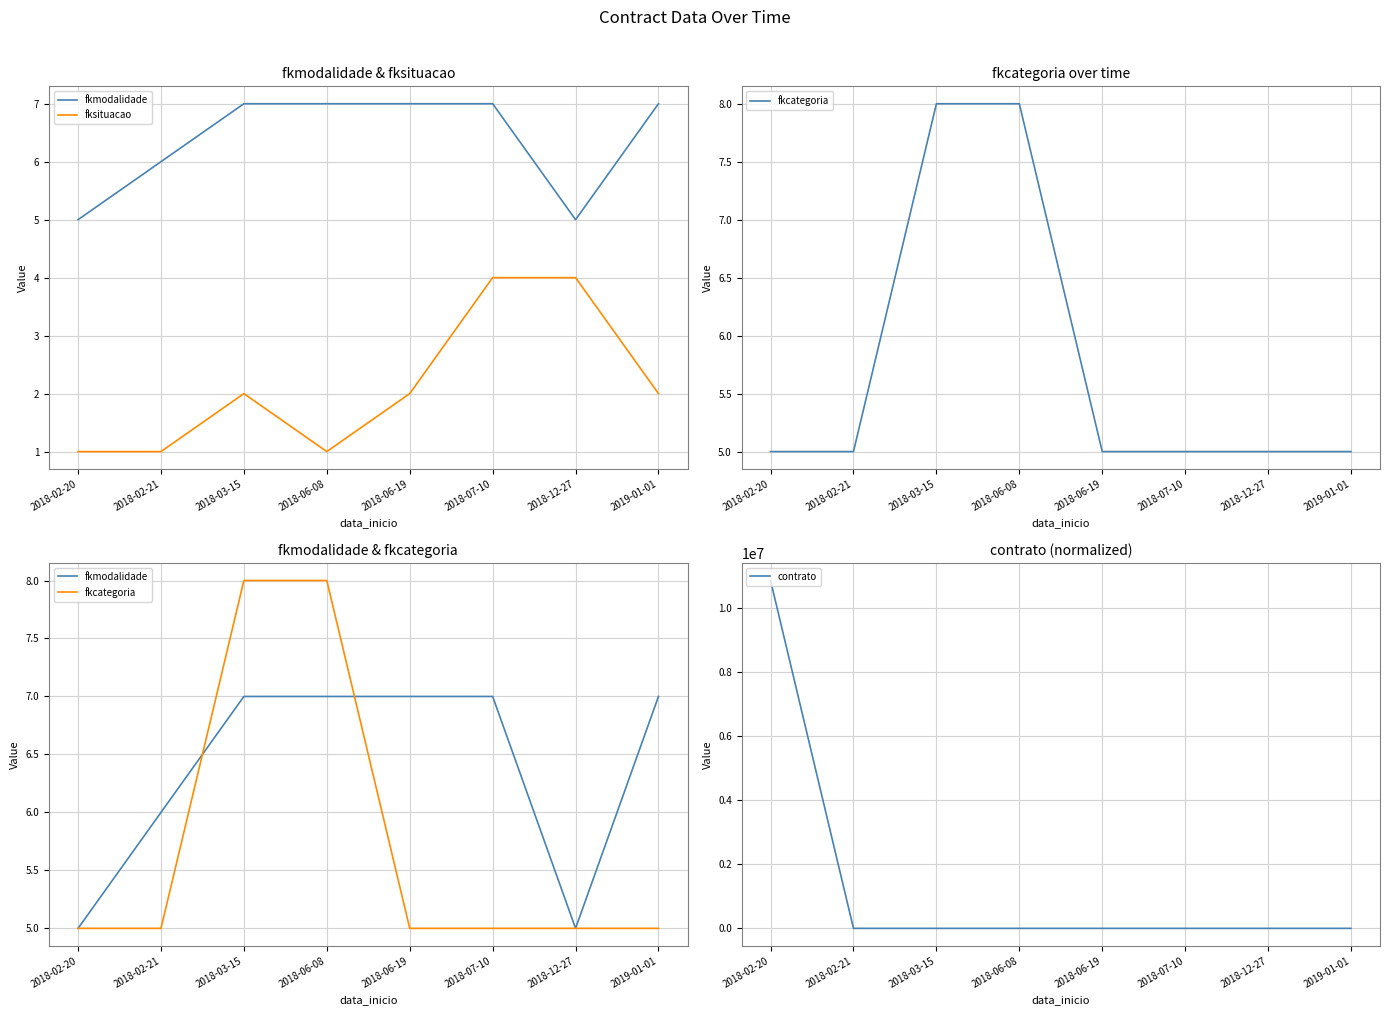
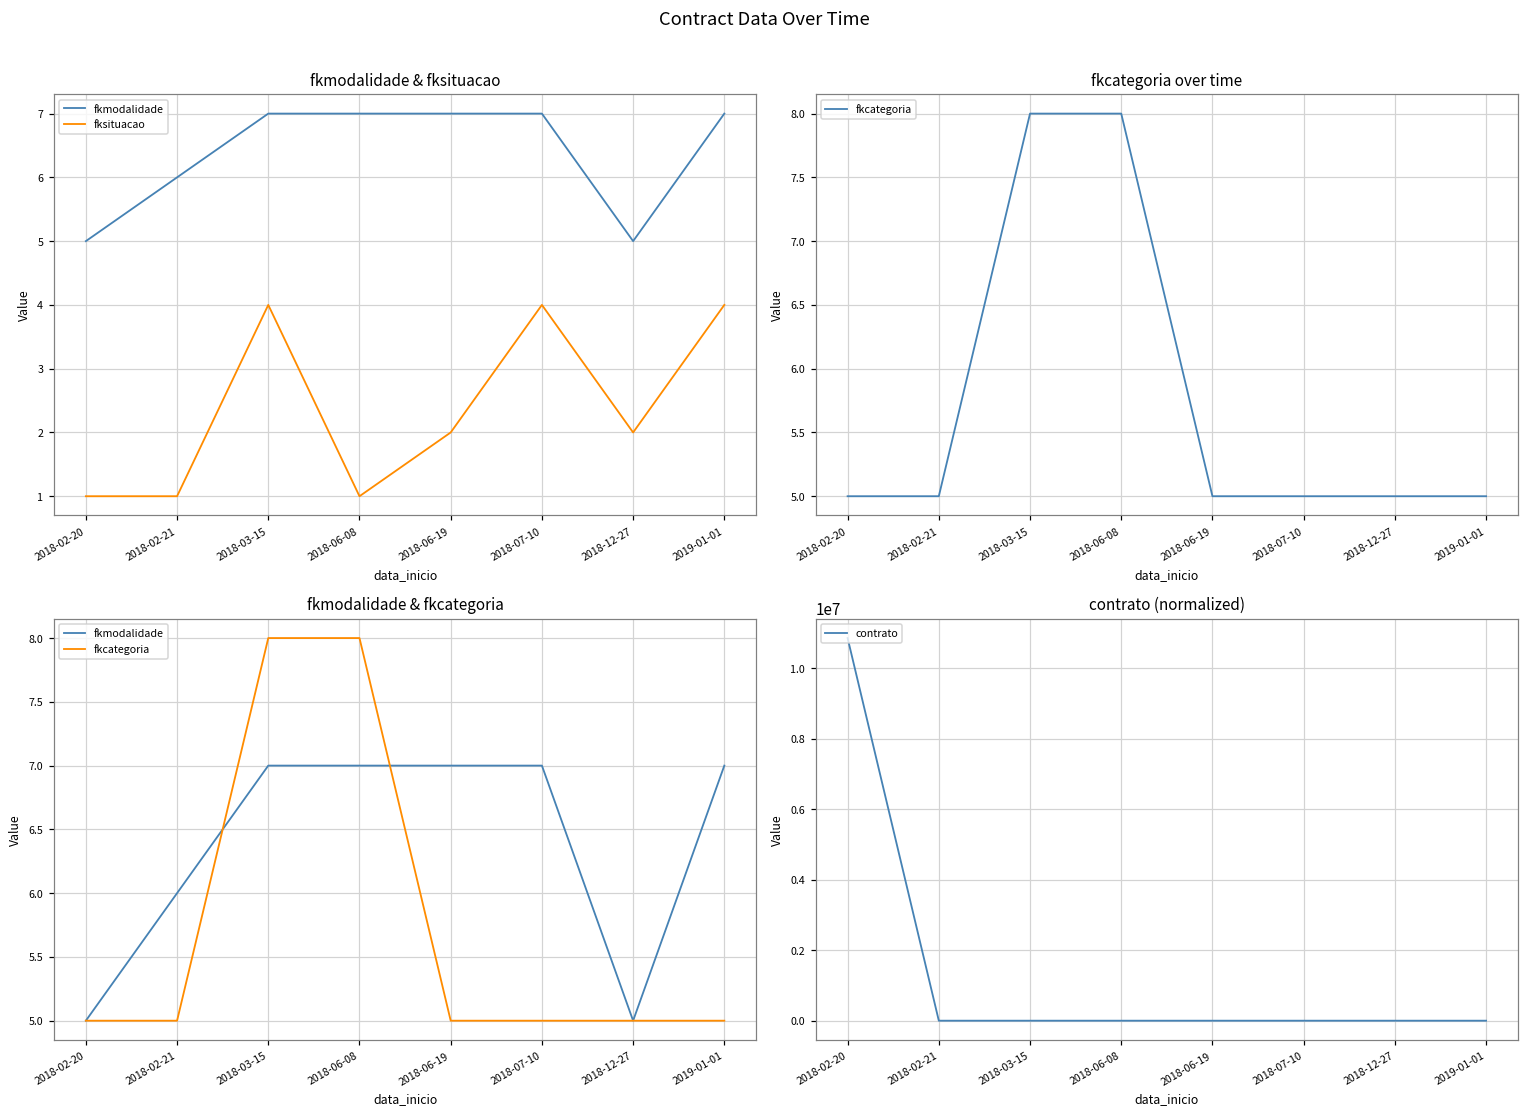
fkmodalidade & fksituacao, fksituacao, 2018-03-15: 2 -> 4
fkmodalidade & fksituacao, fksituacao, 2018-12-27: 4 -> 2
fkmodalidade & fksituacao, fksituacao, 2019-01-01: 2 -> 4
